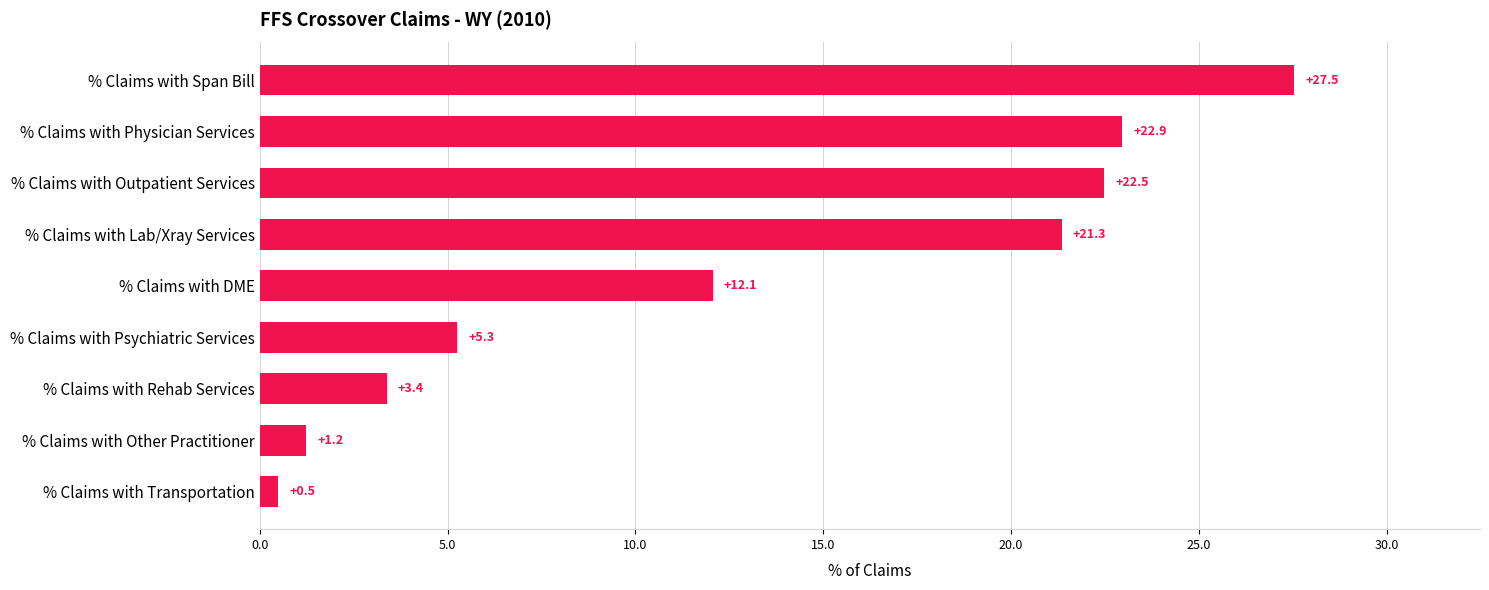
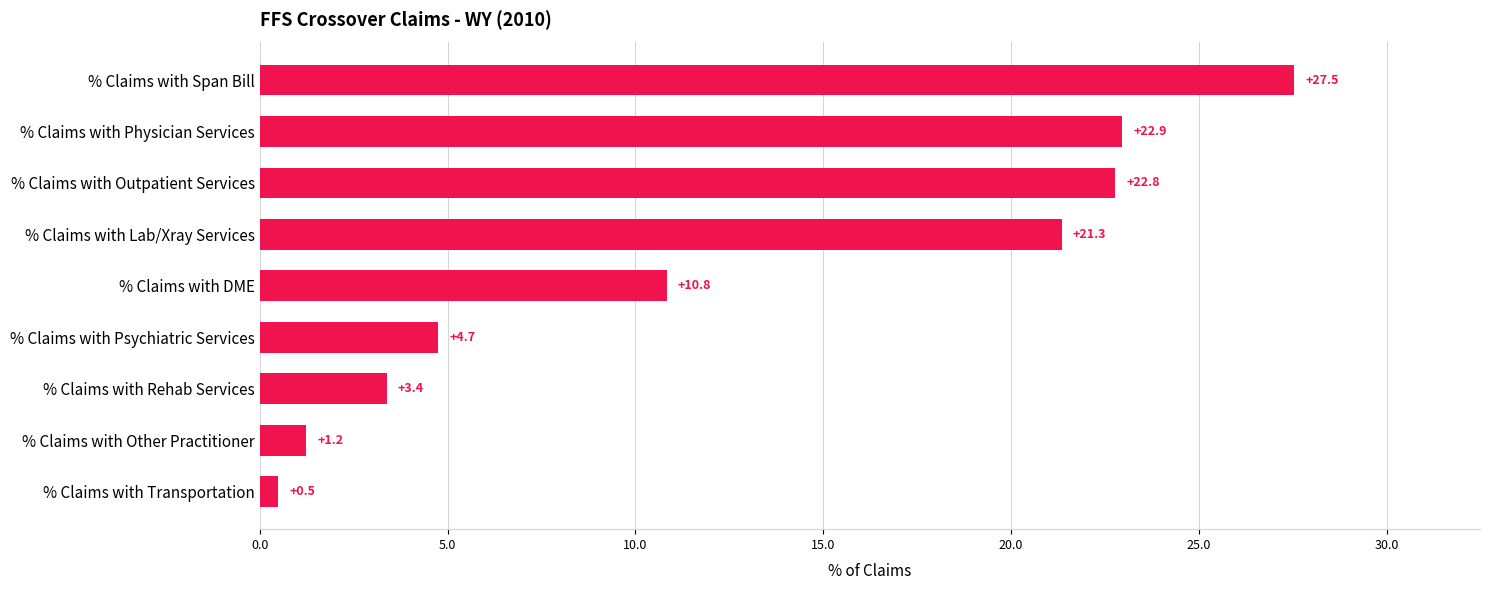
% Claims with Outpatient Services: +22.5 -> +22.8
% Claims with DME: +12.1 -> +10.8
% Claims with Psychiatric Services: +5.3 -> +4.7
